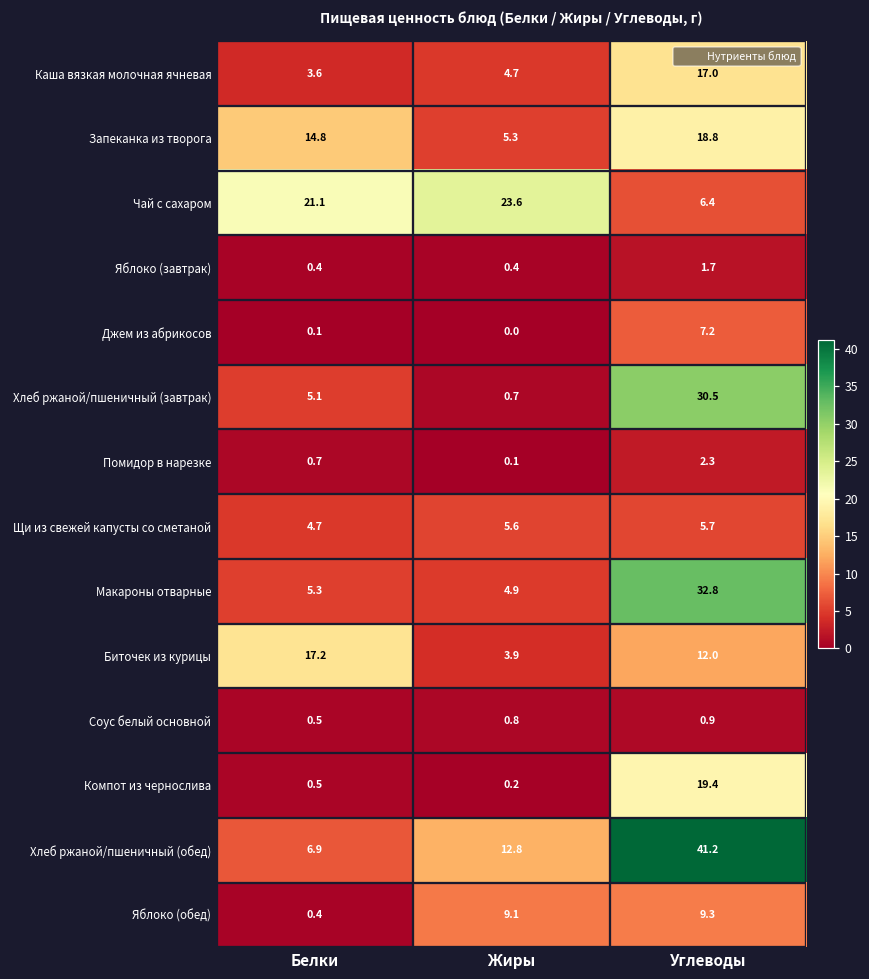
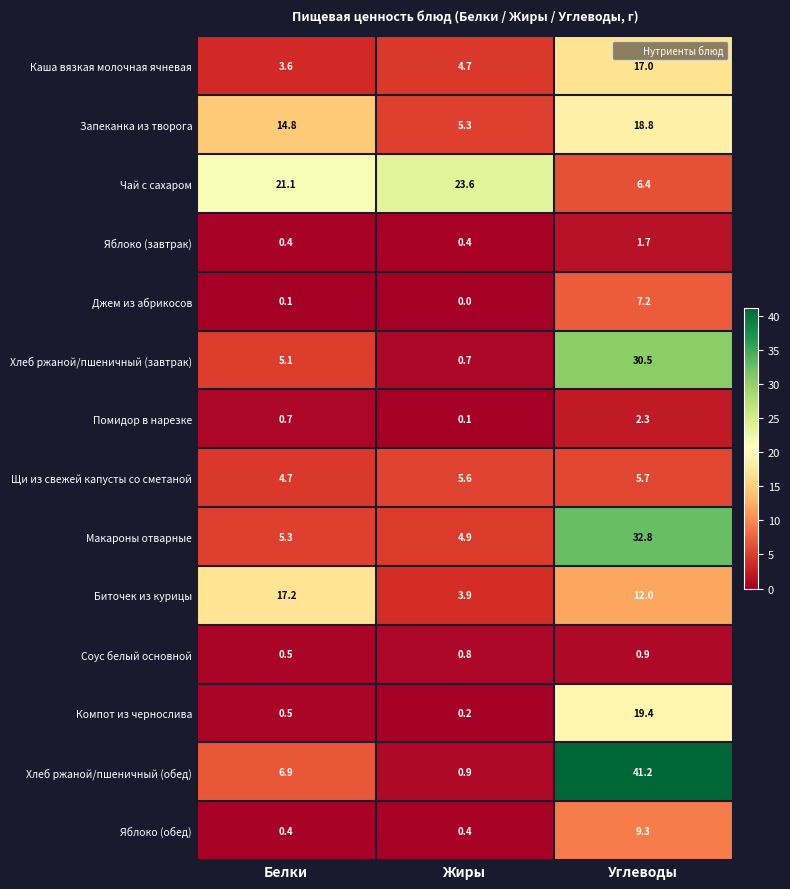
Хлеб ржаной/пшеничный (обед), Жиры: 12.8 -> 0.9
Яблоко (обед), Жиры: 9.1 -> 0.4
